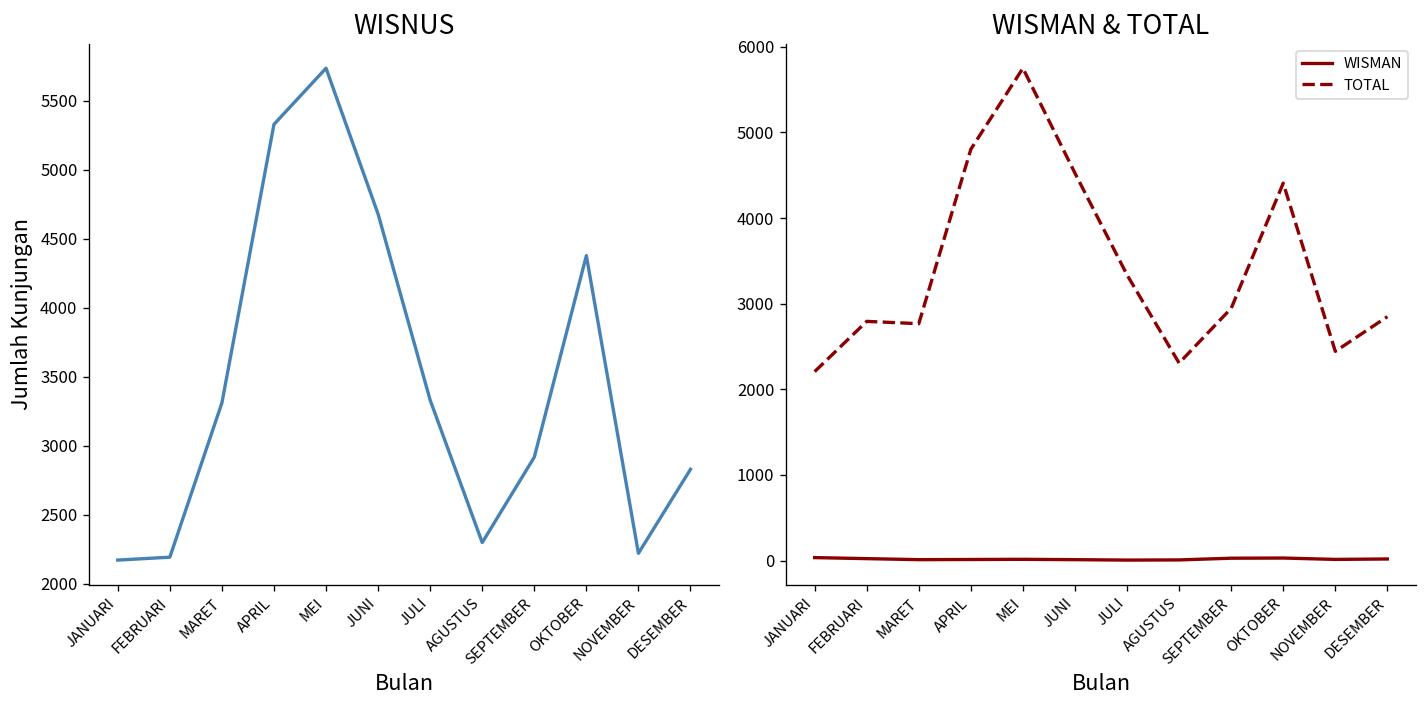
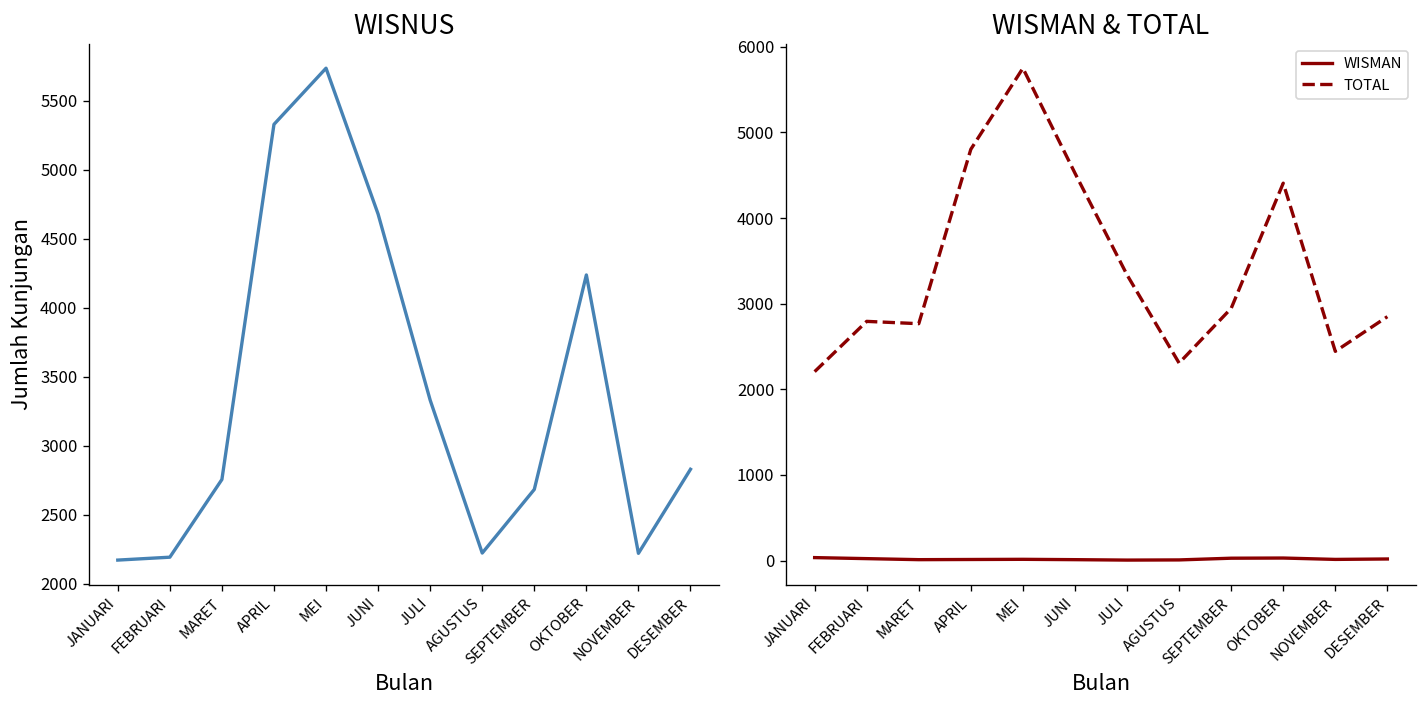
WISNUS, MARET: 3310 -> 2760
WISNUS, AGUSTUS: 2300 -> 2220
WISNUS, SEPTEMBER: 2920 -> 2680
WISNUS, OKTOBER: 4380 -> 4240
